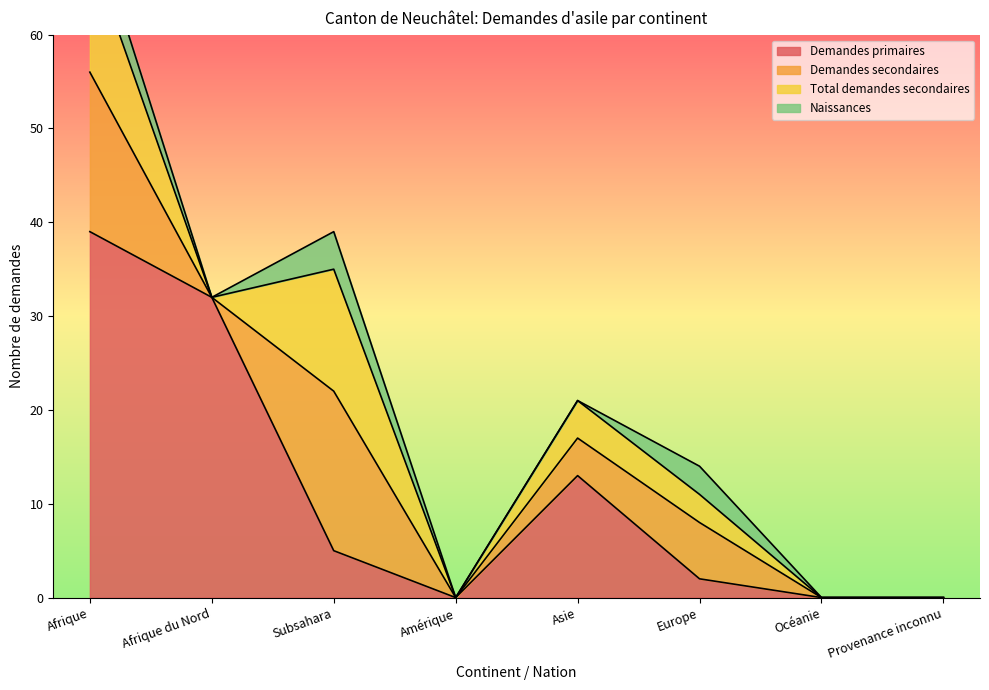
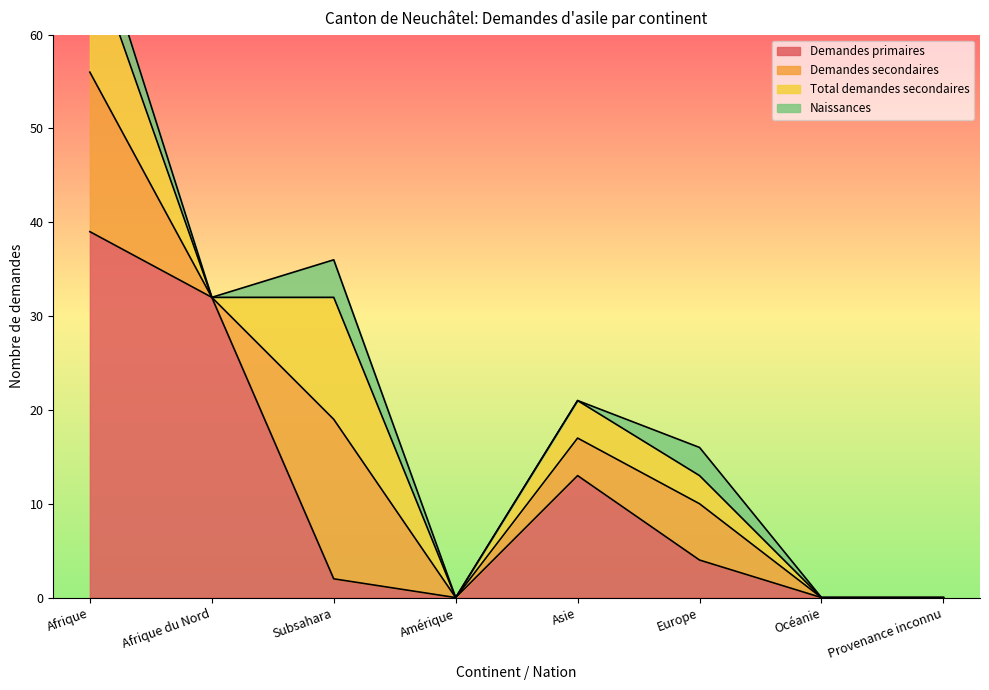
Demandes primaires, Subsahara: 5 -> 2
Demandes primaires, Europe: 2 -> 4
